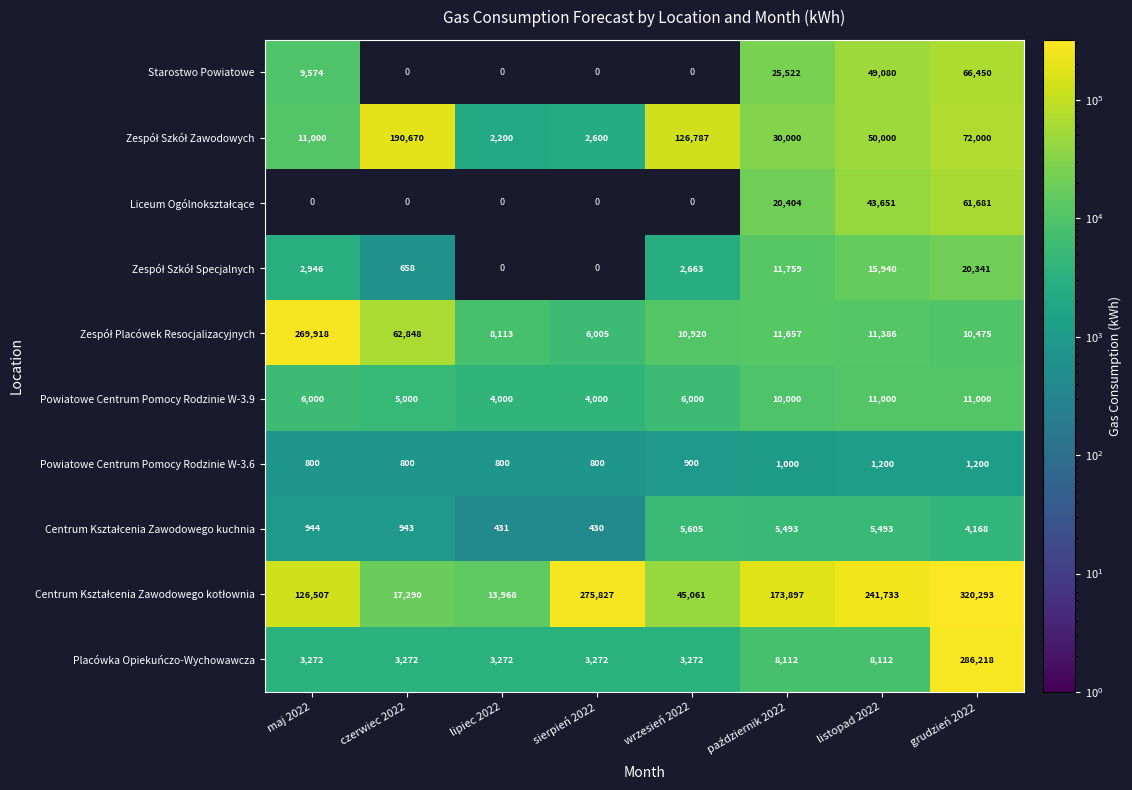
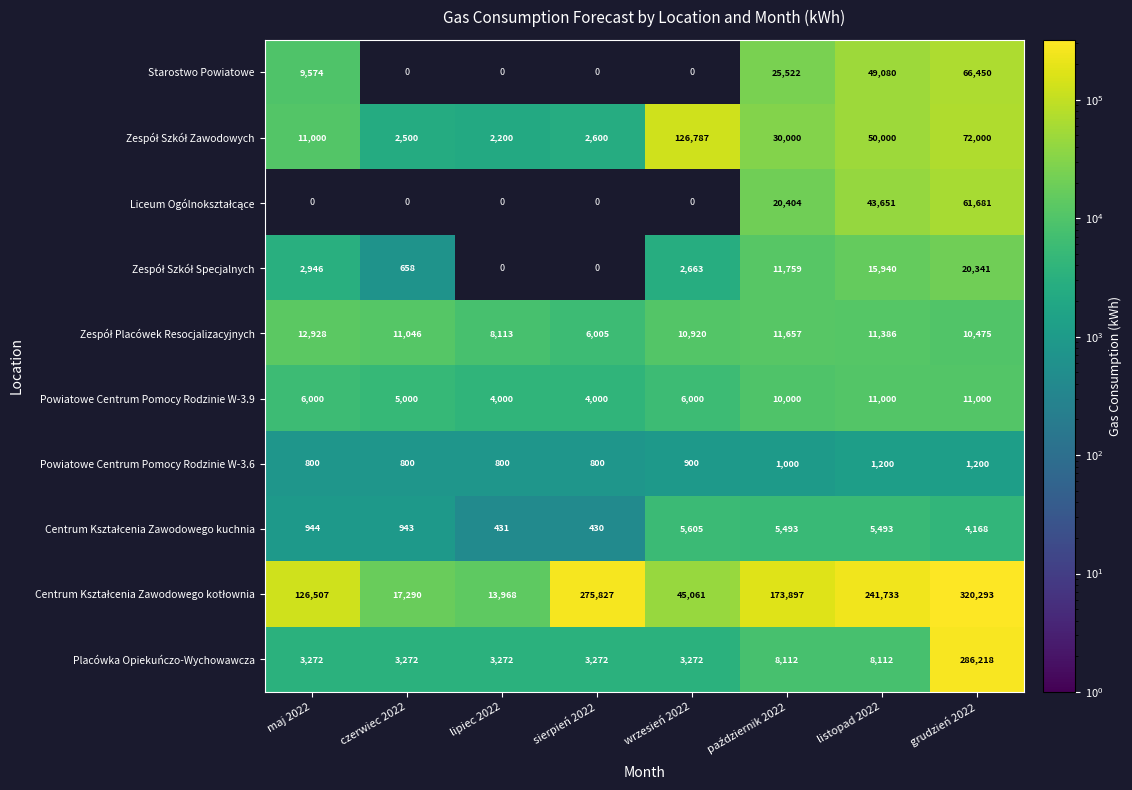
Zespół Szkół Zawodowych, czerwiec 2022: 190,670 -> 2,500
Zespół Placówek Resocjalizacyjnych, maj 2022: 269,918 -> 12,928
Zespół Placówek Resocjalizacyjnych, czerwiec 2022: 62,848 -> 11,046
